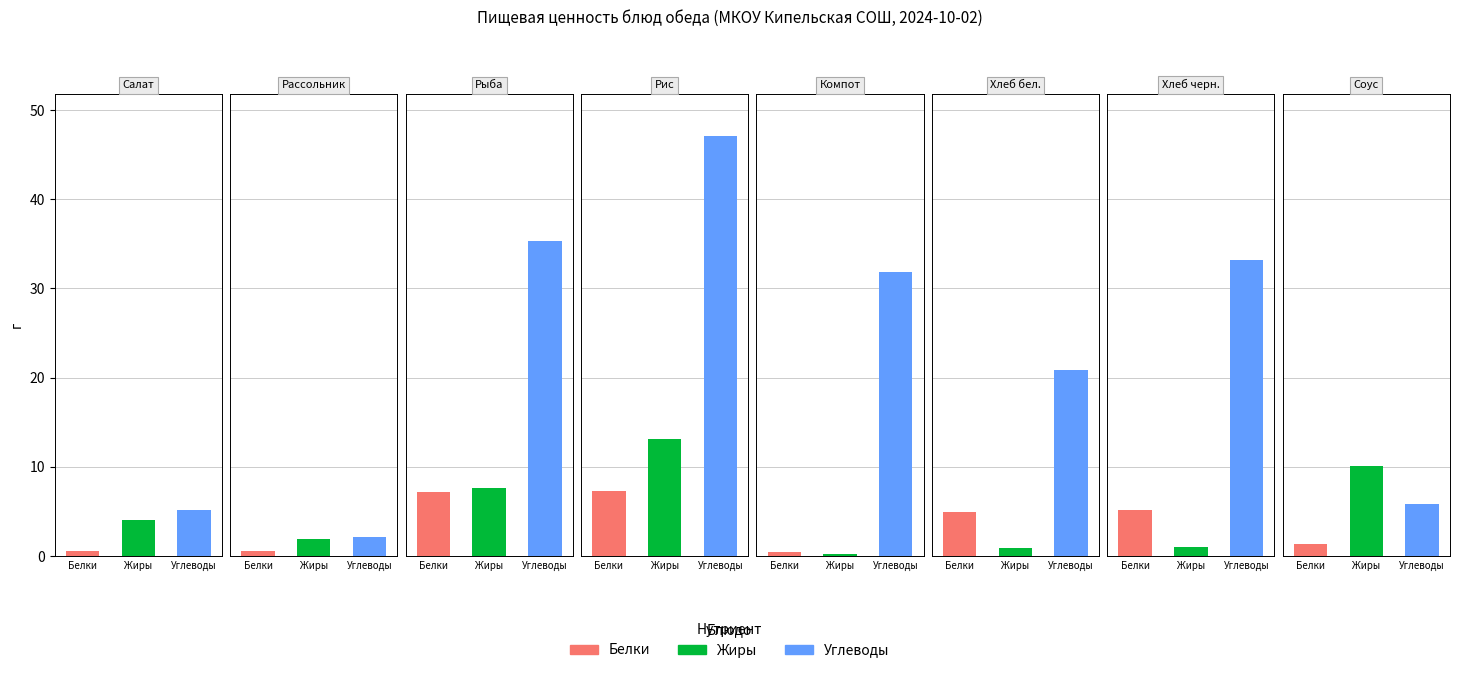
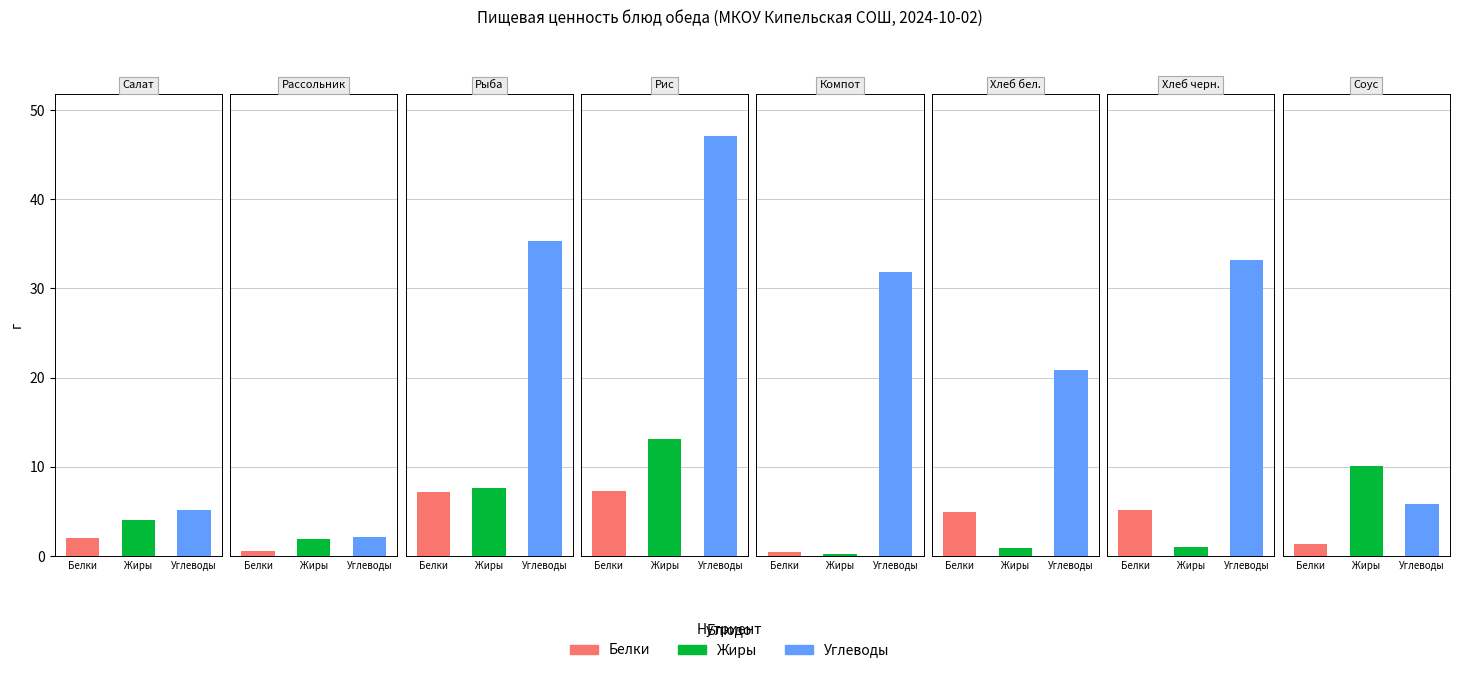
Салат, Белки: 1 -> 2
